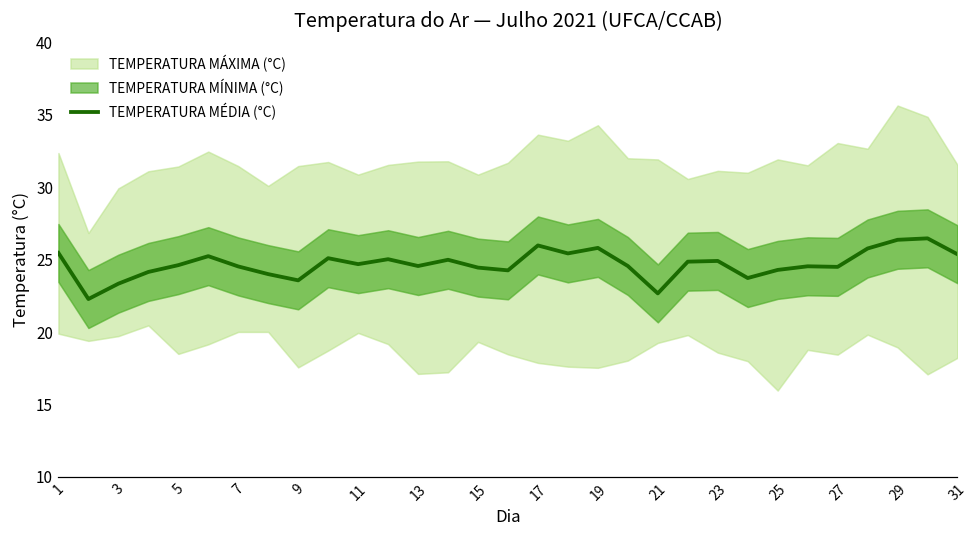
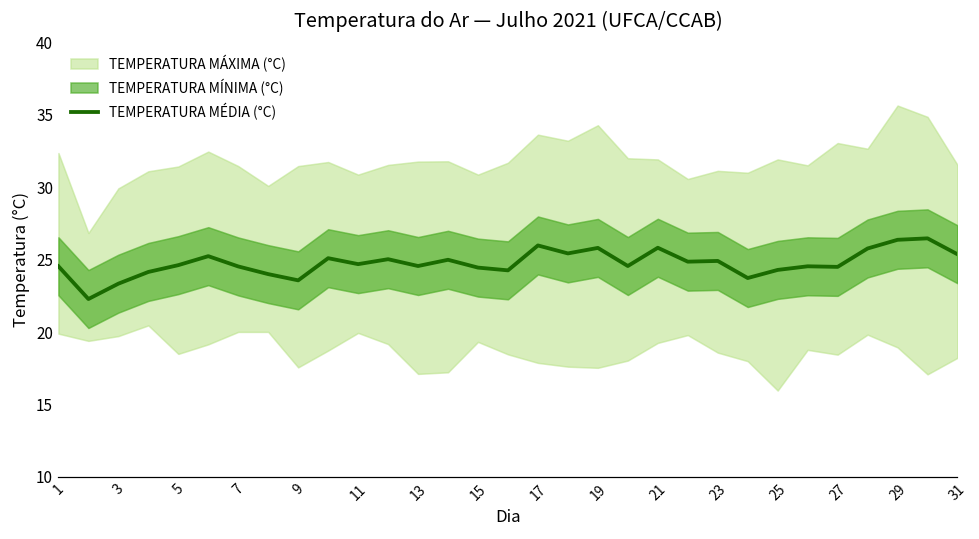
TEMPERATURA MÉDIA (°C), 1: 25.5 -> 24.5
TEMPERATURA MÉDIA (°C), 21: 22.7 -> 25.8
